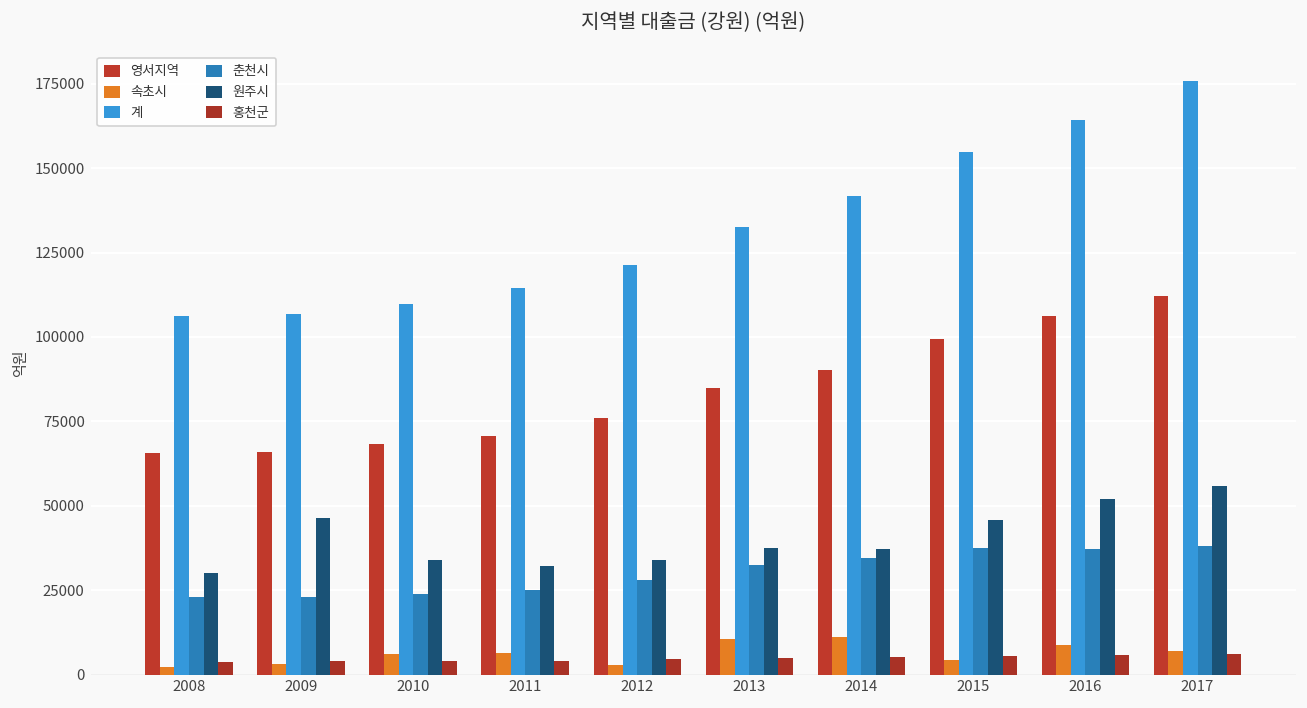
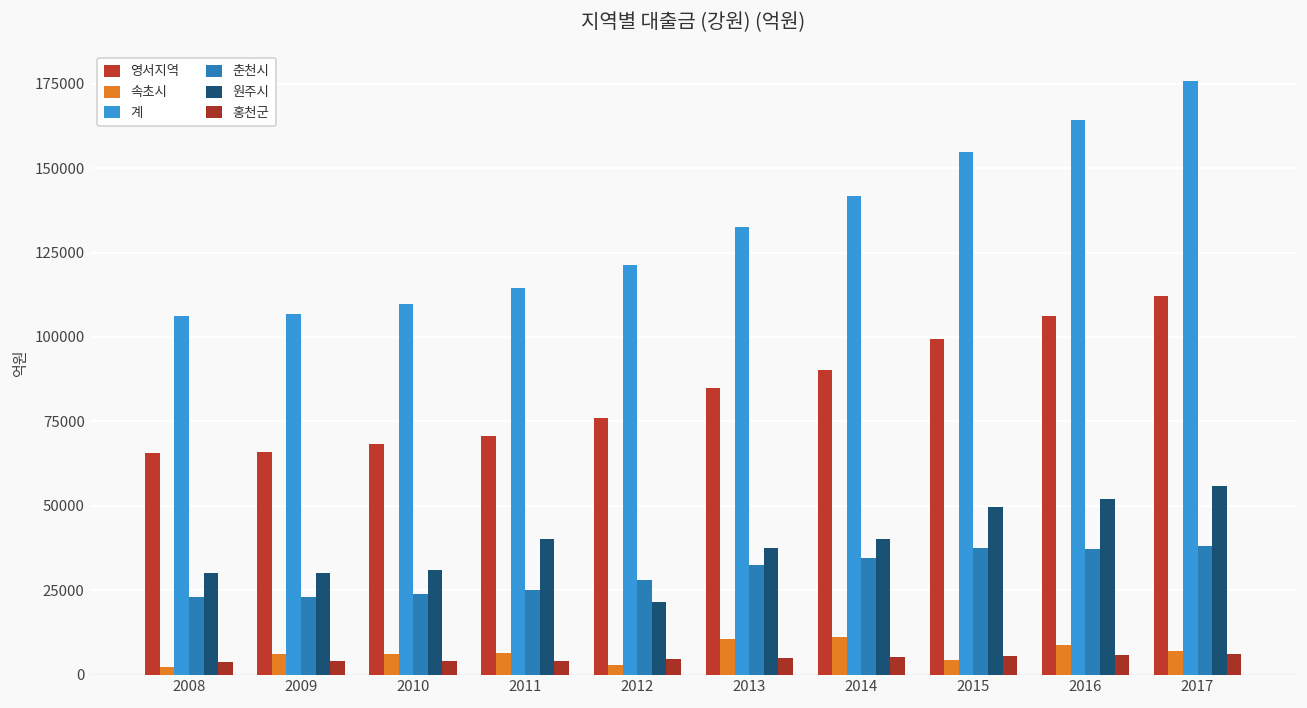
속초시, 2009: 3000 -> 6000
원주시, 2009: 46000 -> 30000
원주시, 2010: 34000 -> 31000
원주시, 2011: 32000 -> 40000
원주시, 2012: 34000 -> 22000
원주시, 2014: 37000 -> 40000
원주시, 2015: 46000 -> 50000
